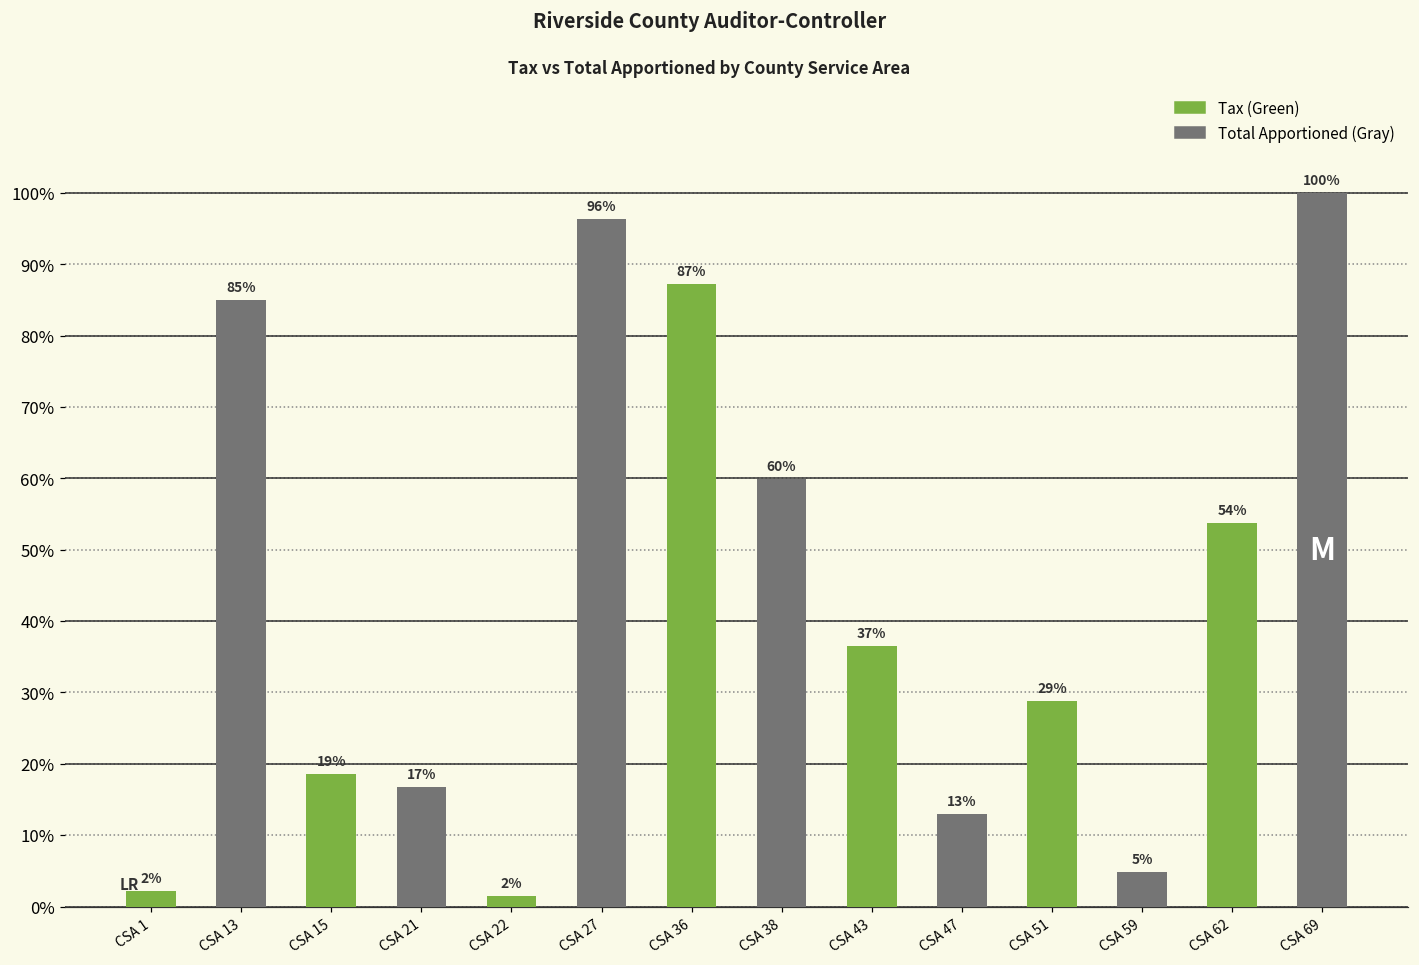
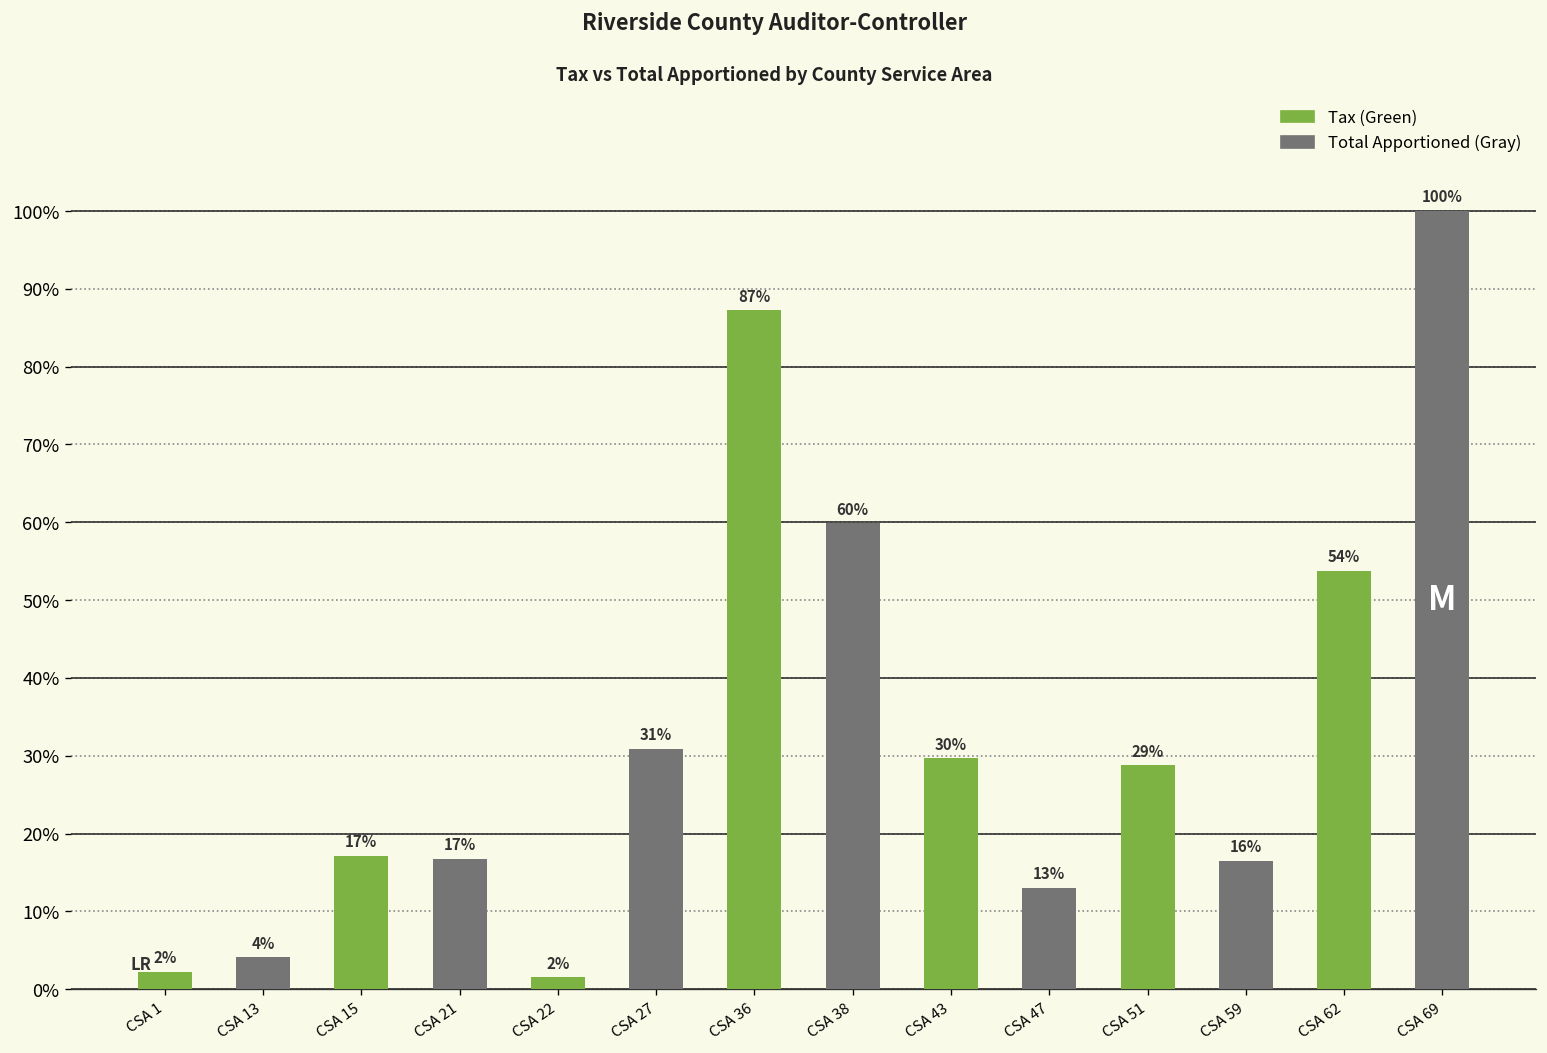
CSA 13: 85% -> 4%
CSA 15: 19% -> 17%
CSA 27: 96% -> 31%
CSA 43: 37% -> 30%
CSA 59: 5% -> 16%
